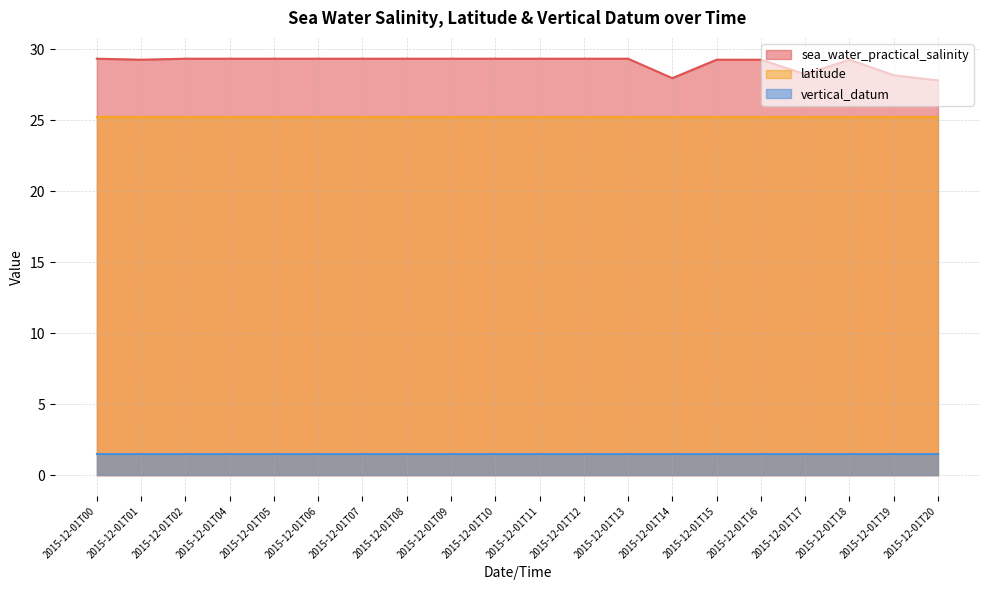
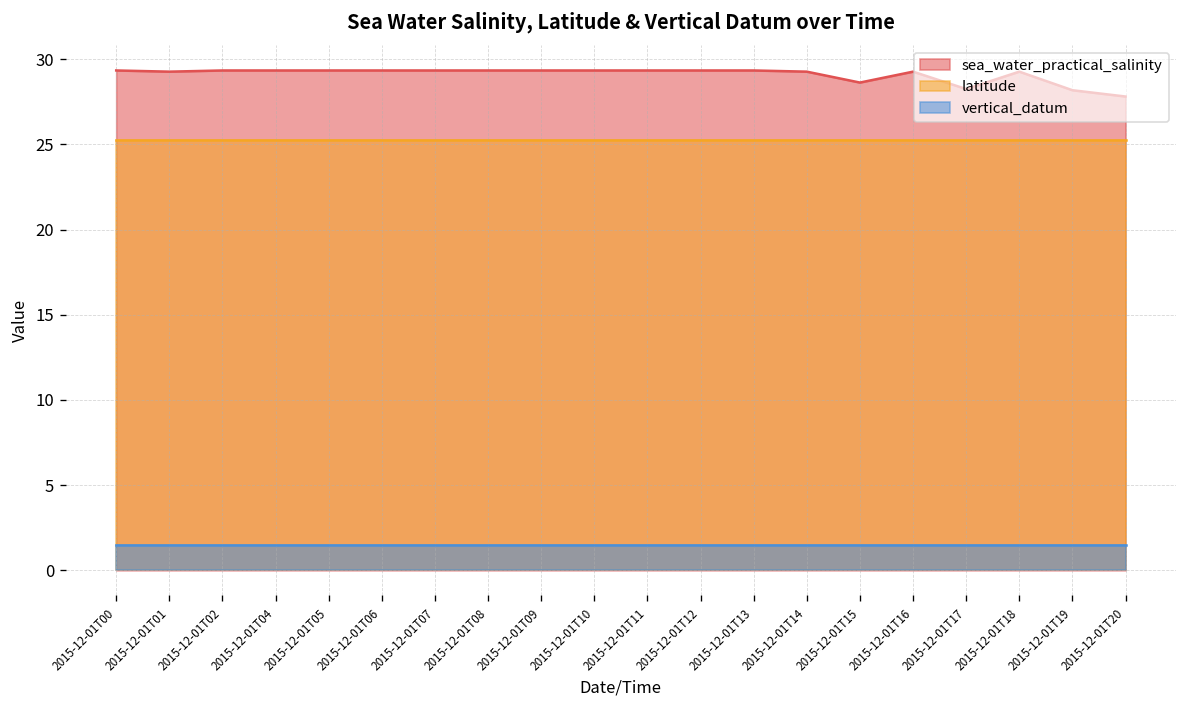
sea_water_practical_salinity, 2015-12-01T14: 28.0 -> 29.3
sea_water_practical_salinity, 2015-12-01T15: 29.3 -> 28.6
